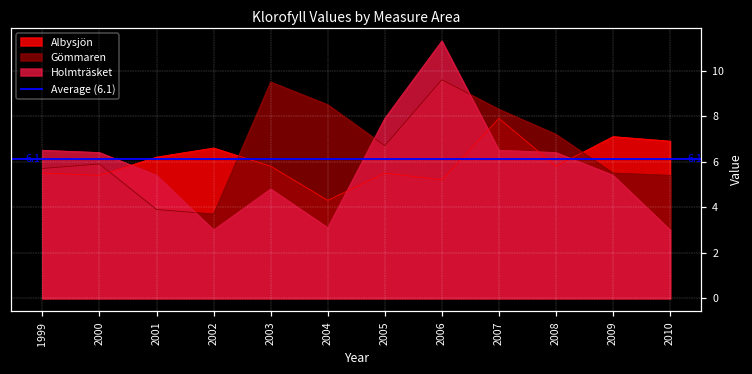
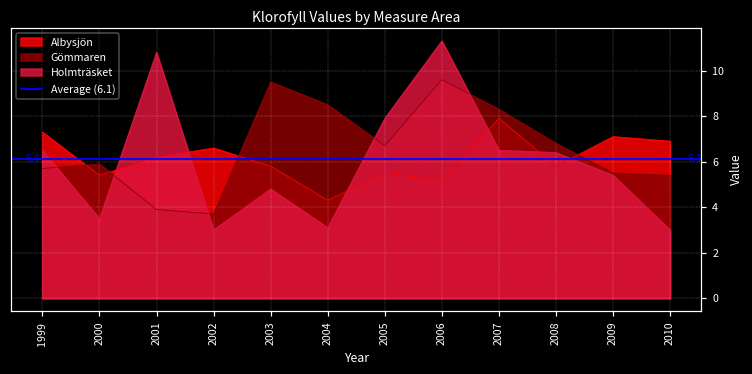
Albysjön, 1999: 5.5 -> 7.3
Holmträsket, 2000: 6.4 -> 3.5
Holmträsket, 2001: 5.4 -> 10.8
Gömmaren, 2008: 7.2 -> 6.8
